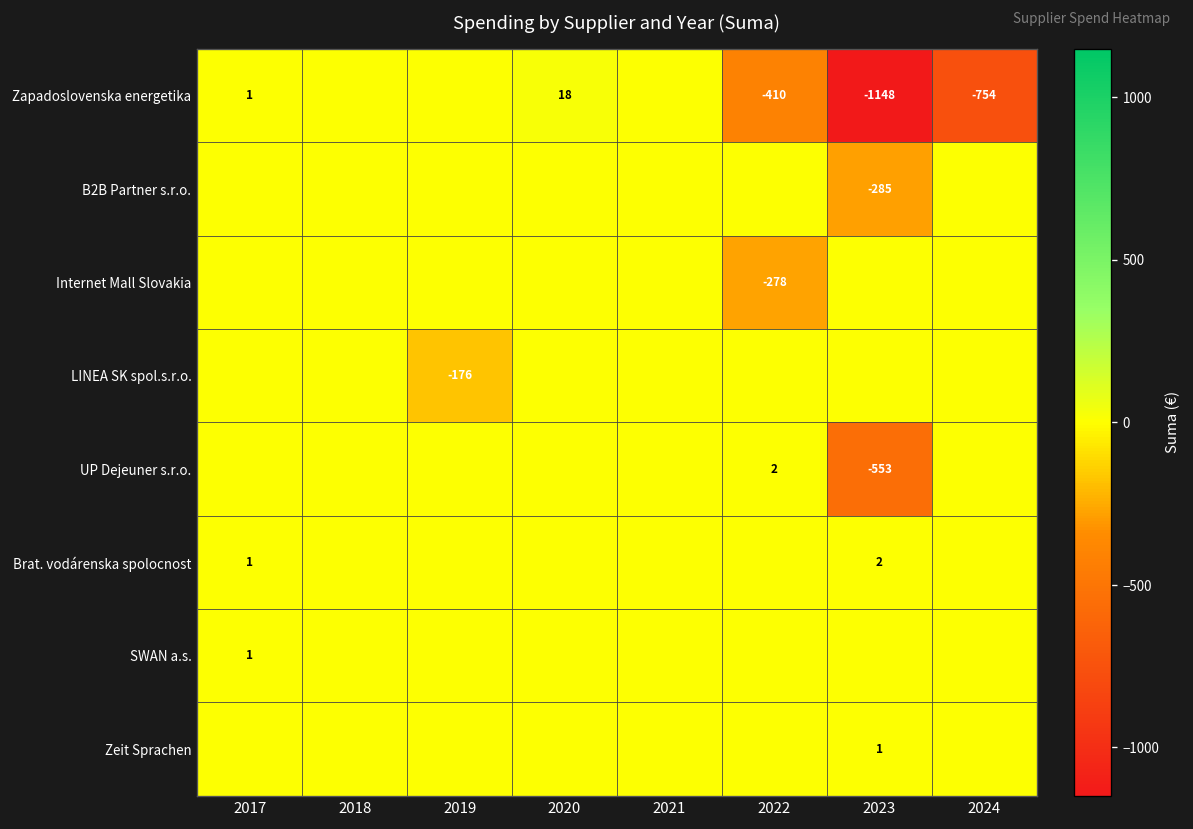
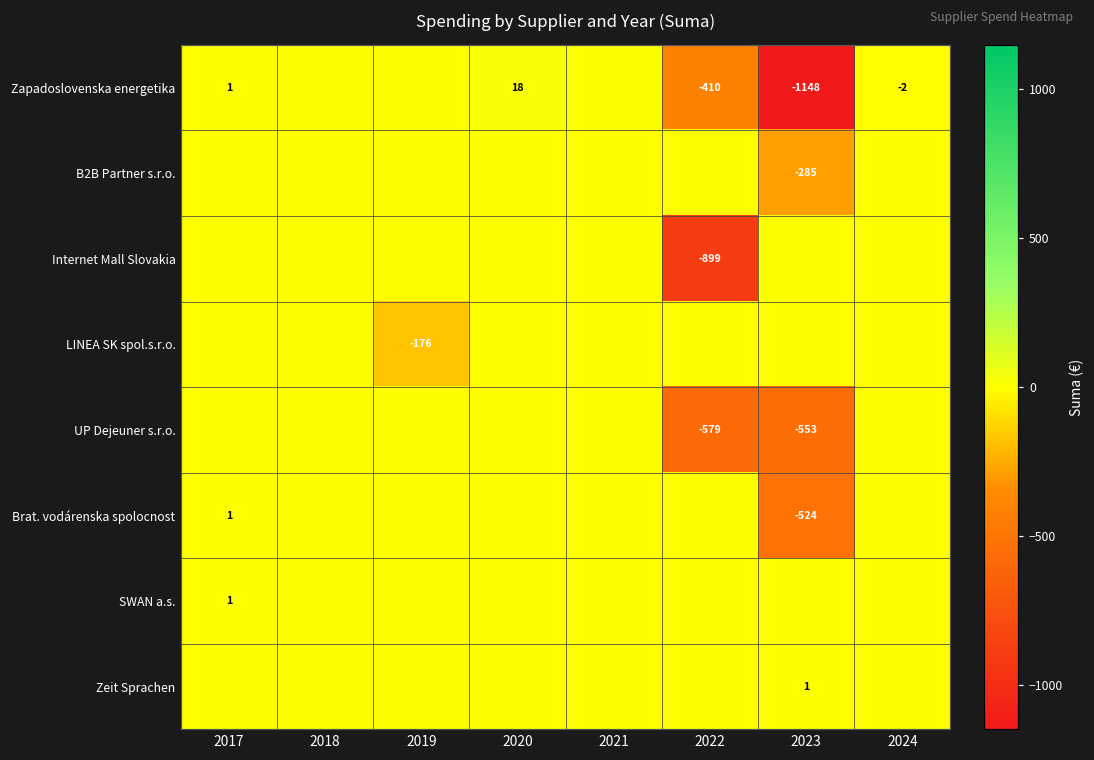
Zapadoslovenska energetika, 2024: -754 -> -2
Internet Mall Slovakia, 2022: -278 -> -899
UP Dejeuner s.r.o., 2022: 2 -> -579
Brat. vodárenska spolocnost, 2023: 2 -> -524
